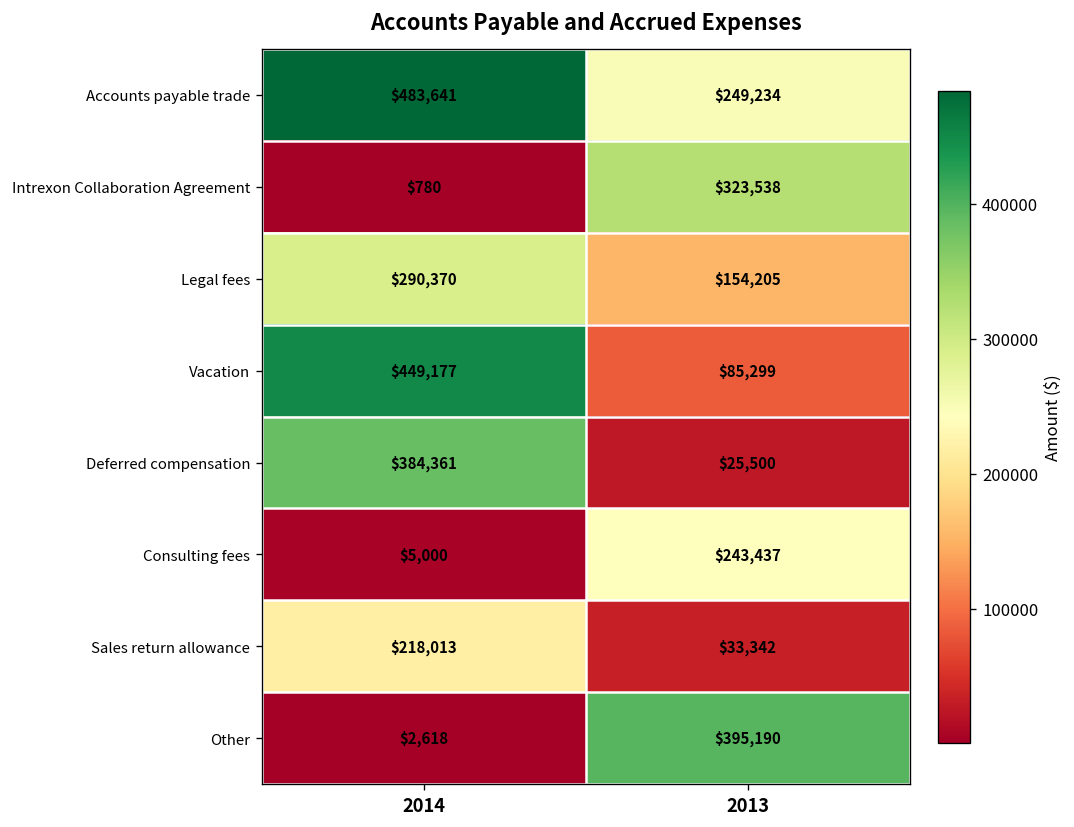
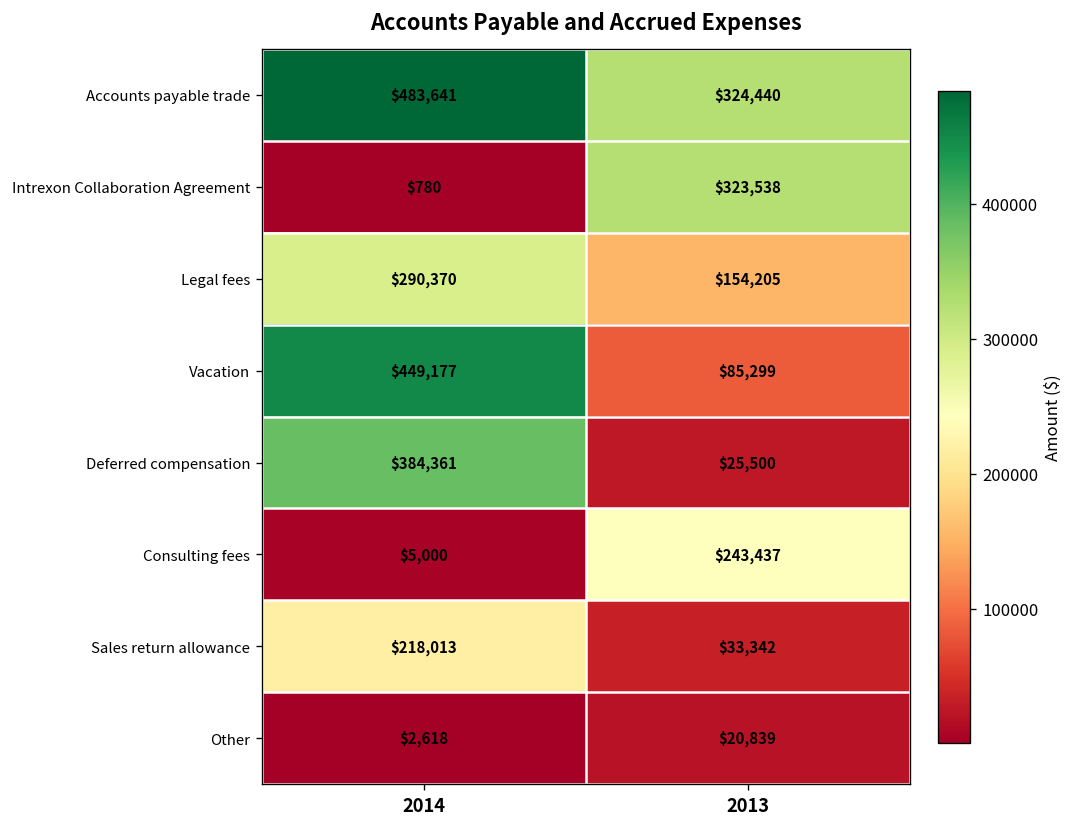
Accounts payable trade, 2013: $249,234 -> $324,440
Other, 2013: $395,190 -> $20,839
